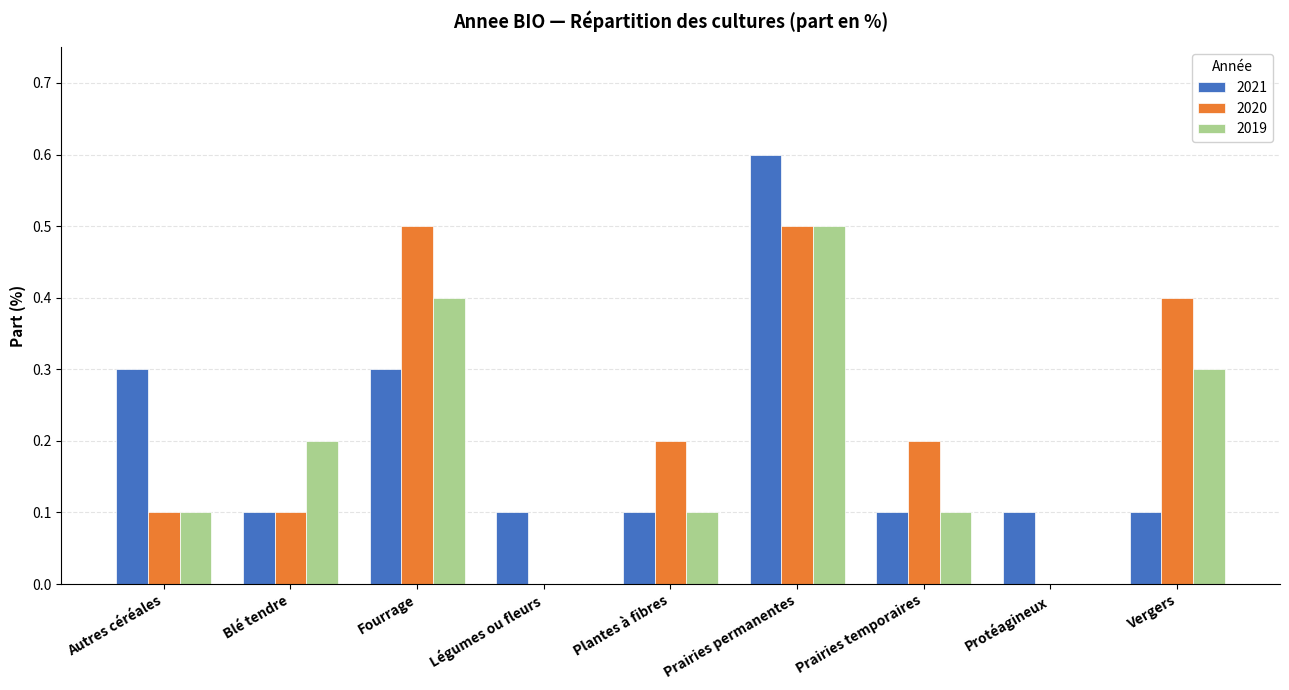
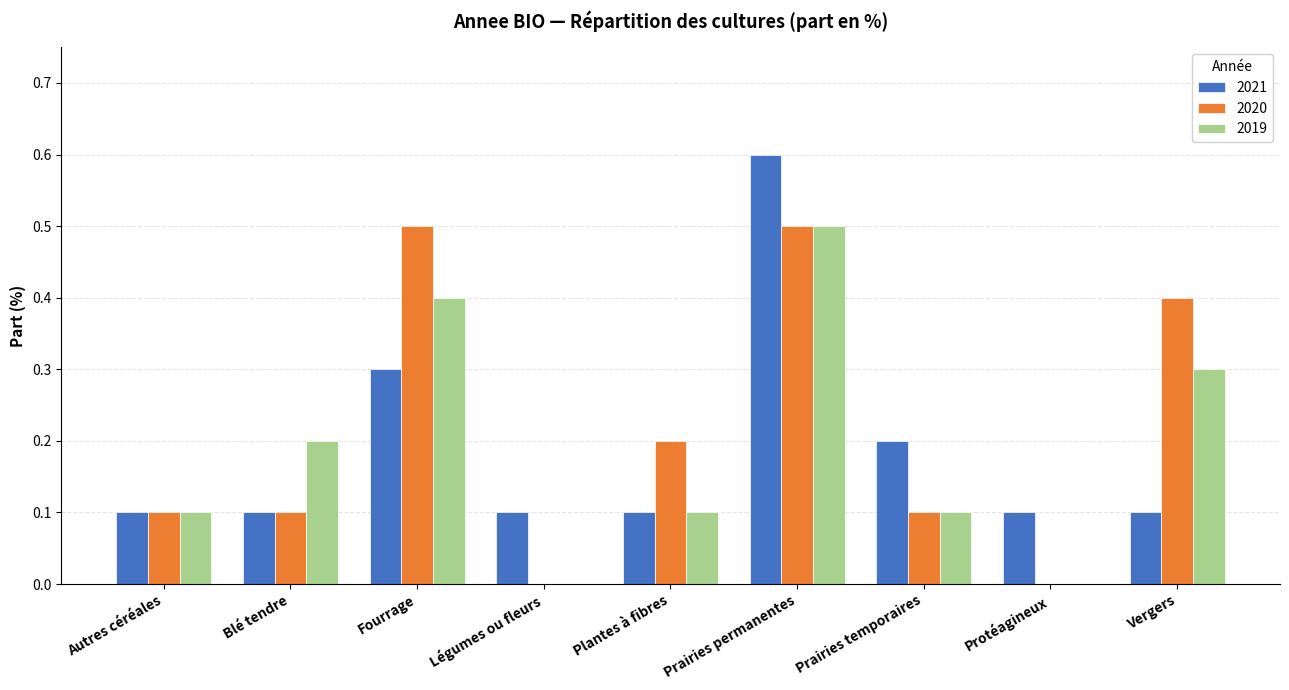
2021, Autres céréales: 0.3 -> 0.1
2021, Prairies temporaires: 0.1 -> 0.2
2020, Prairies temporaires: 0.2 -> 0.1
